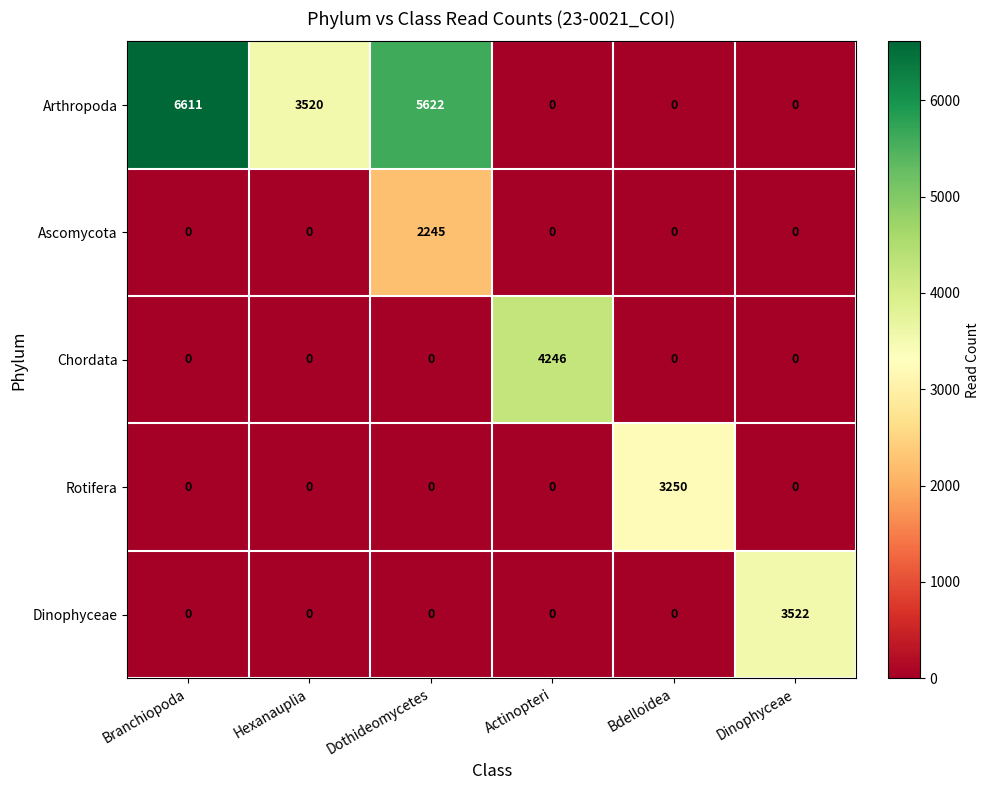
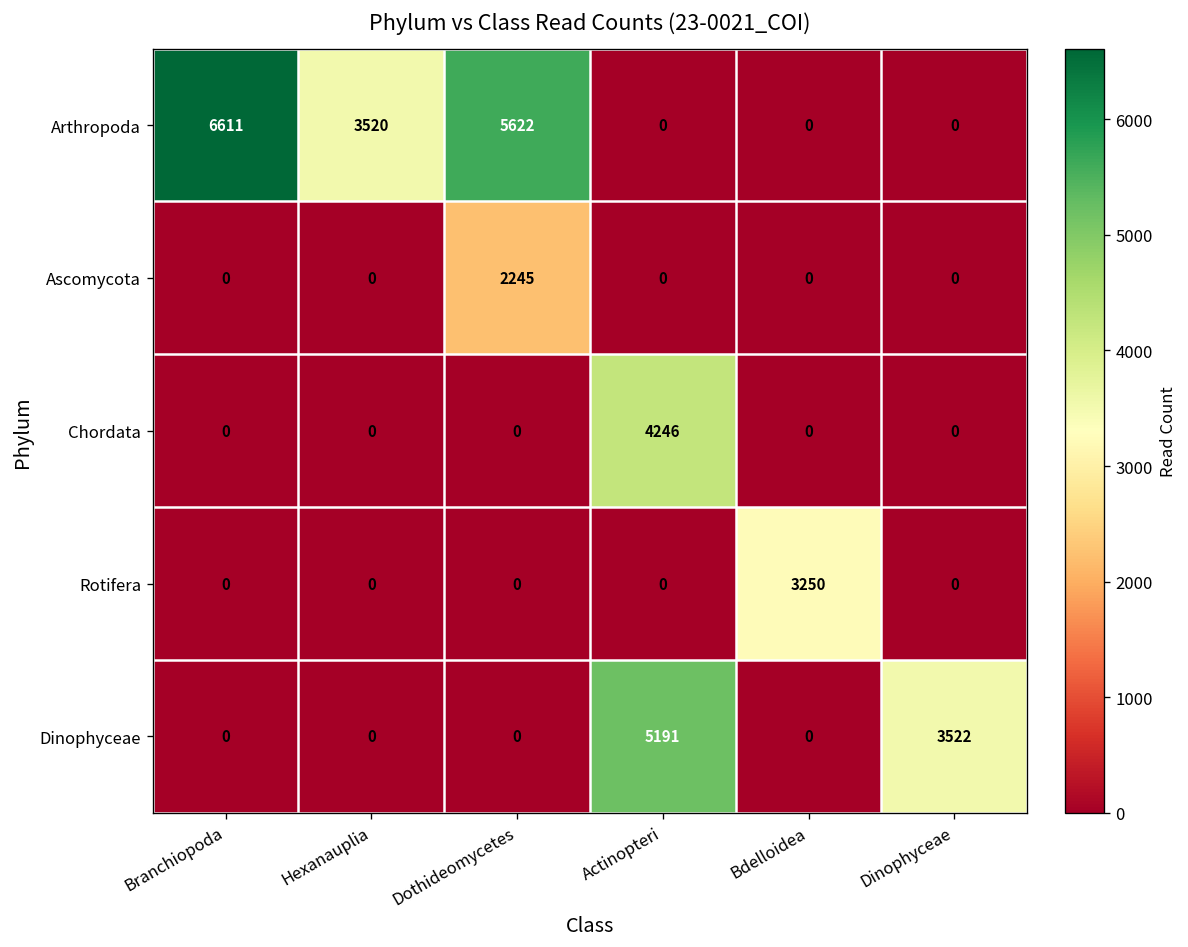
Dinophyceae, Actinopteri: 0 -> 5191
